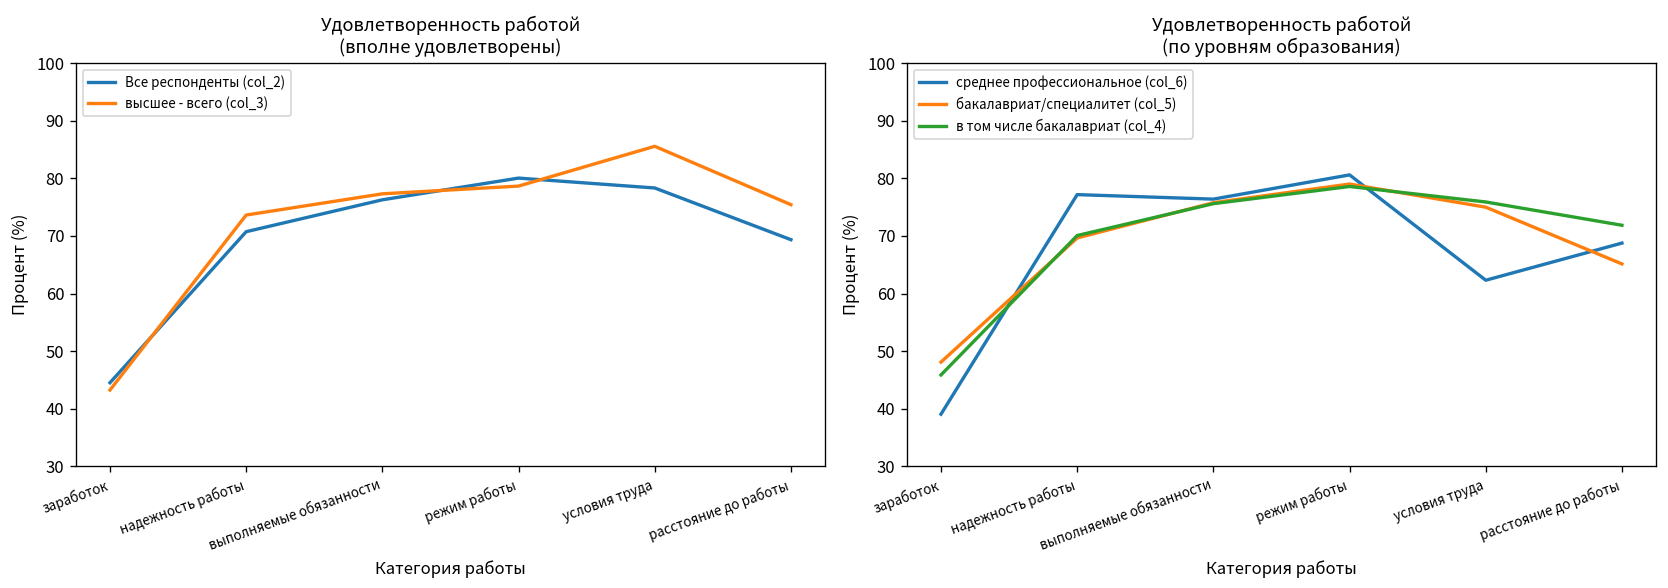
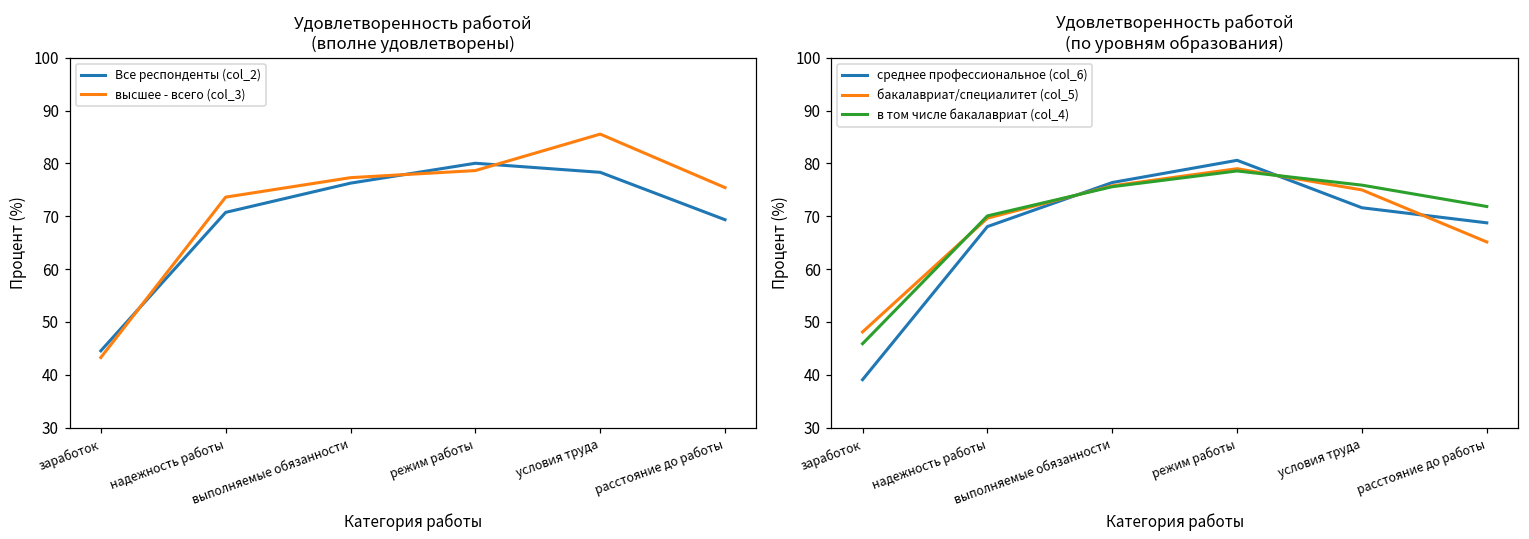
Удовлетворенность работой (по уровням образования), среднее профессиональное (col_6), надежность работы: 77 -> 68
Удовлетворенность работой (по уровням образования), среднее профессиональное (col_6), условия труда: 62 -> 72
